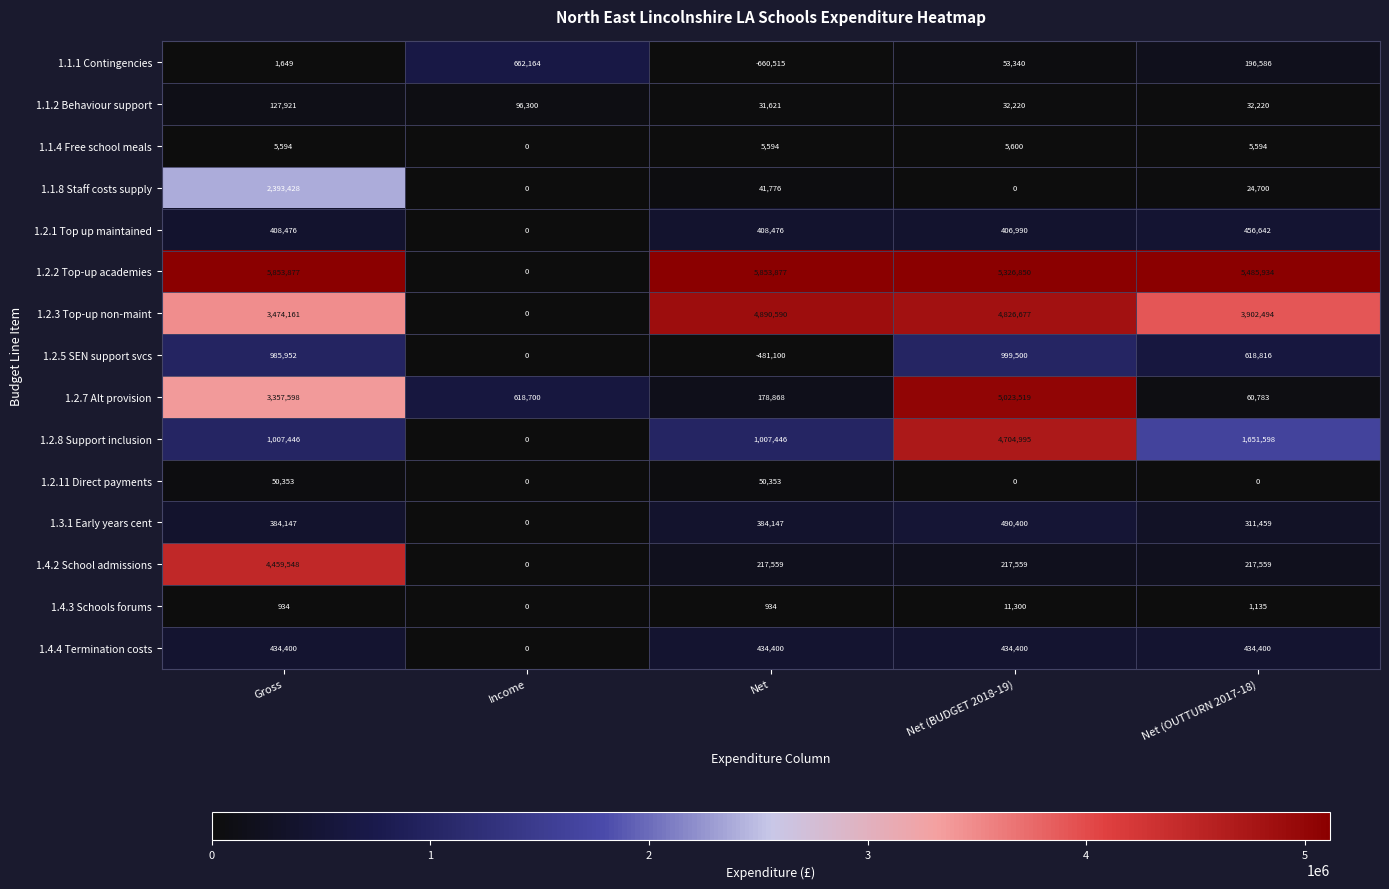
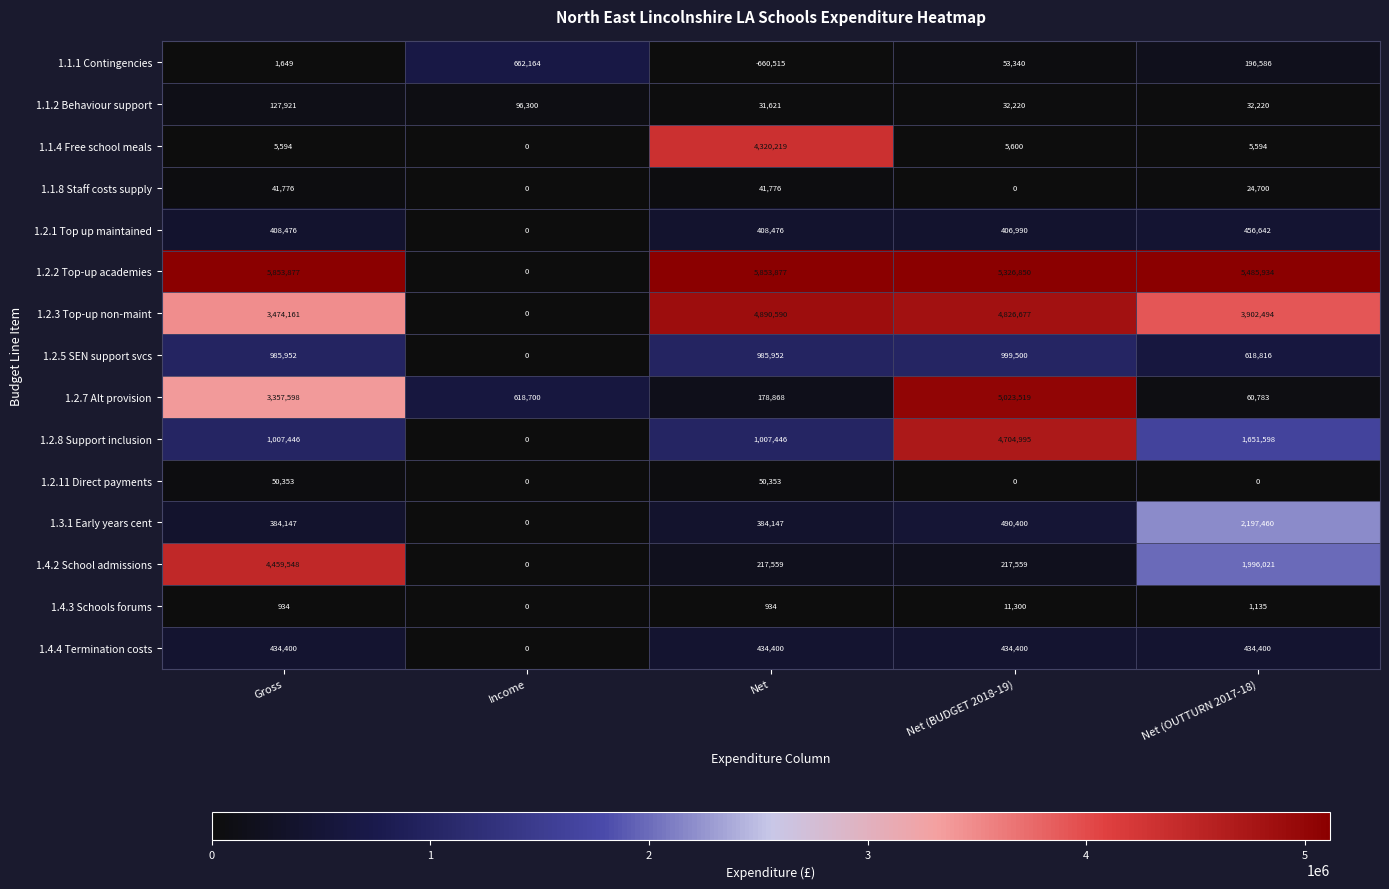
1.1.4 Free school meals, Net: 5,594 -> 4,320,219
1.1.8 Staff costs supply, Gross: 2,393,428 -> 41,776
1.2.5 SEN support svcs, Net: -481,100 -> 985,952
1.3.1 Early years cent, Net (OUTTURN 2017-18): 311,459 -> 2,197,460
1.4.2 School admissions, Net (OUTTURN 2017-18): 217,559 -> 1,996,021
